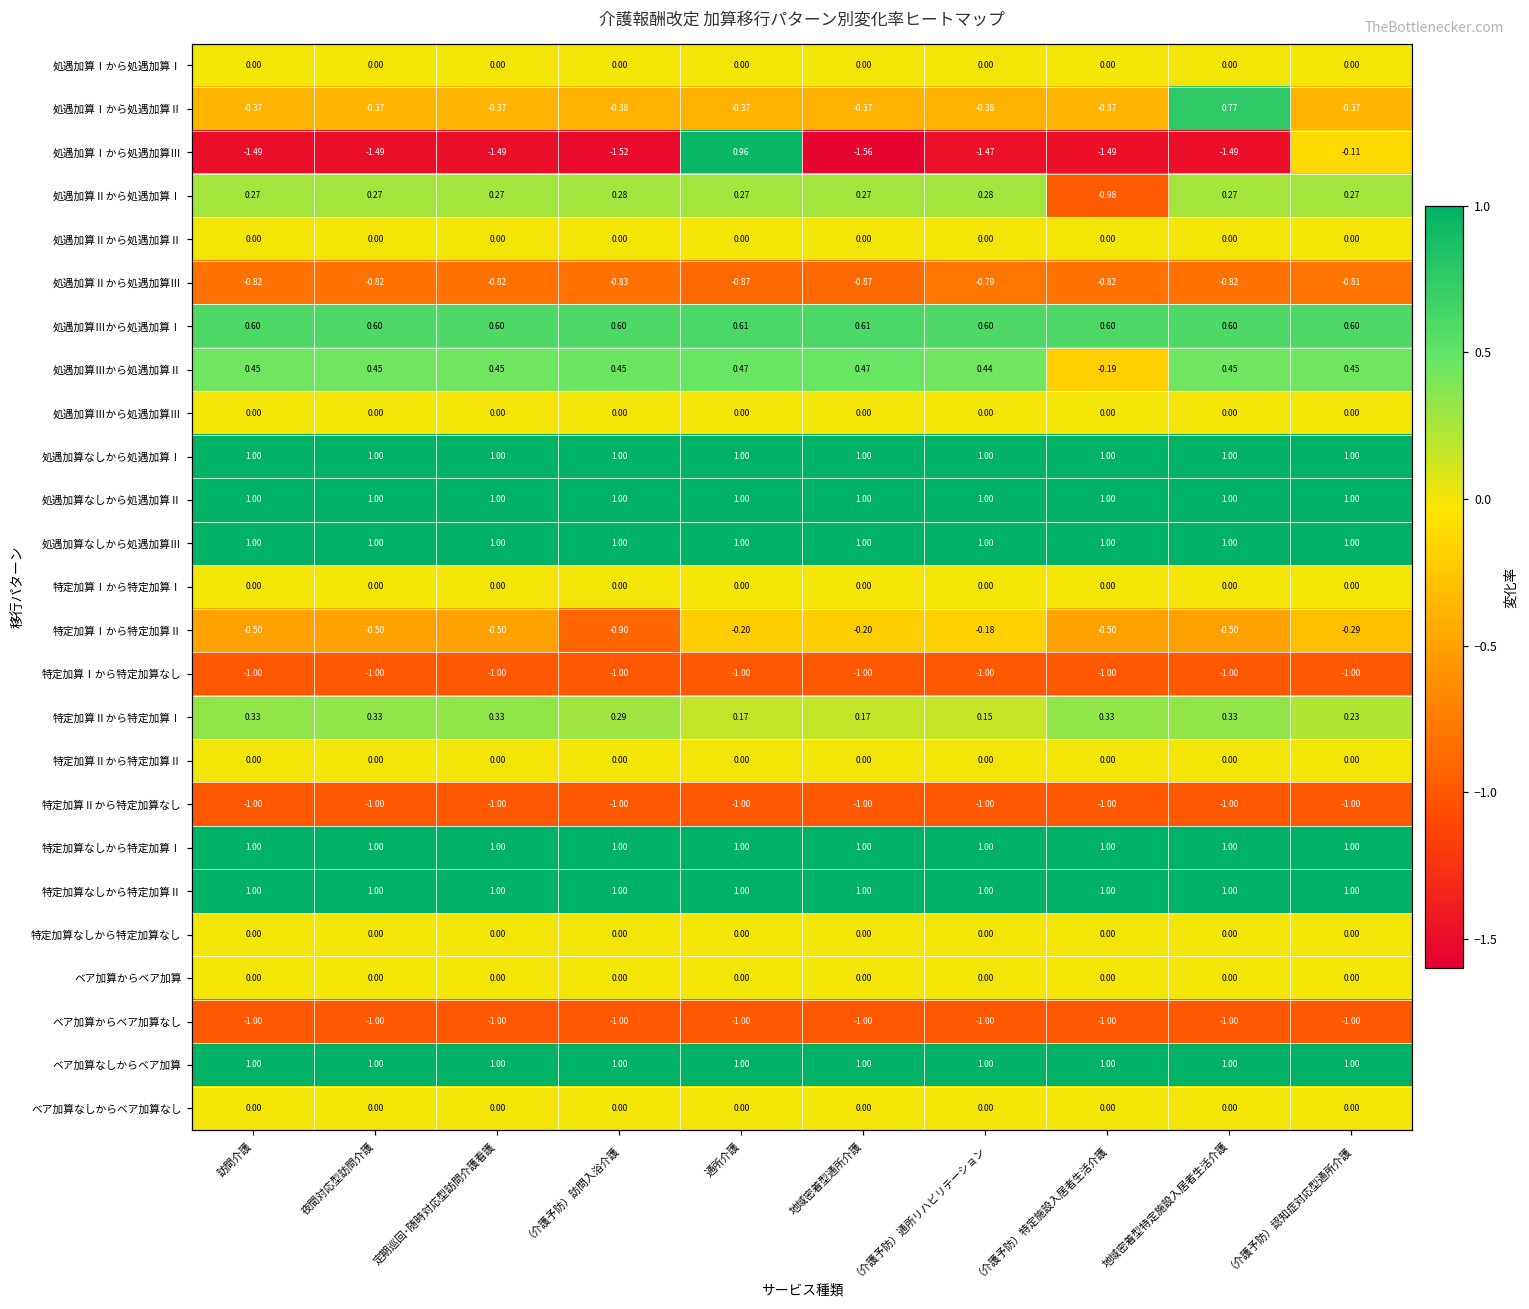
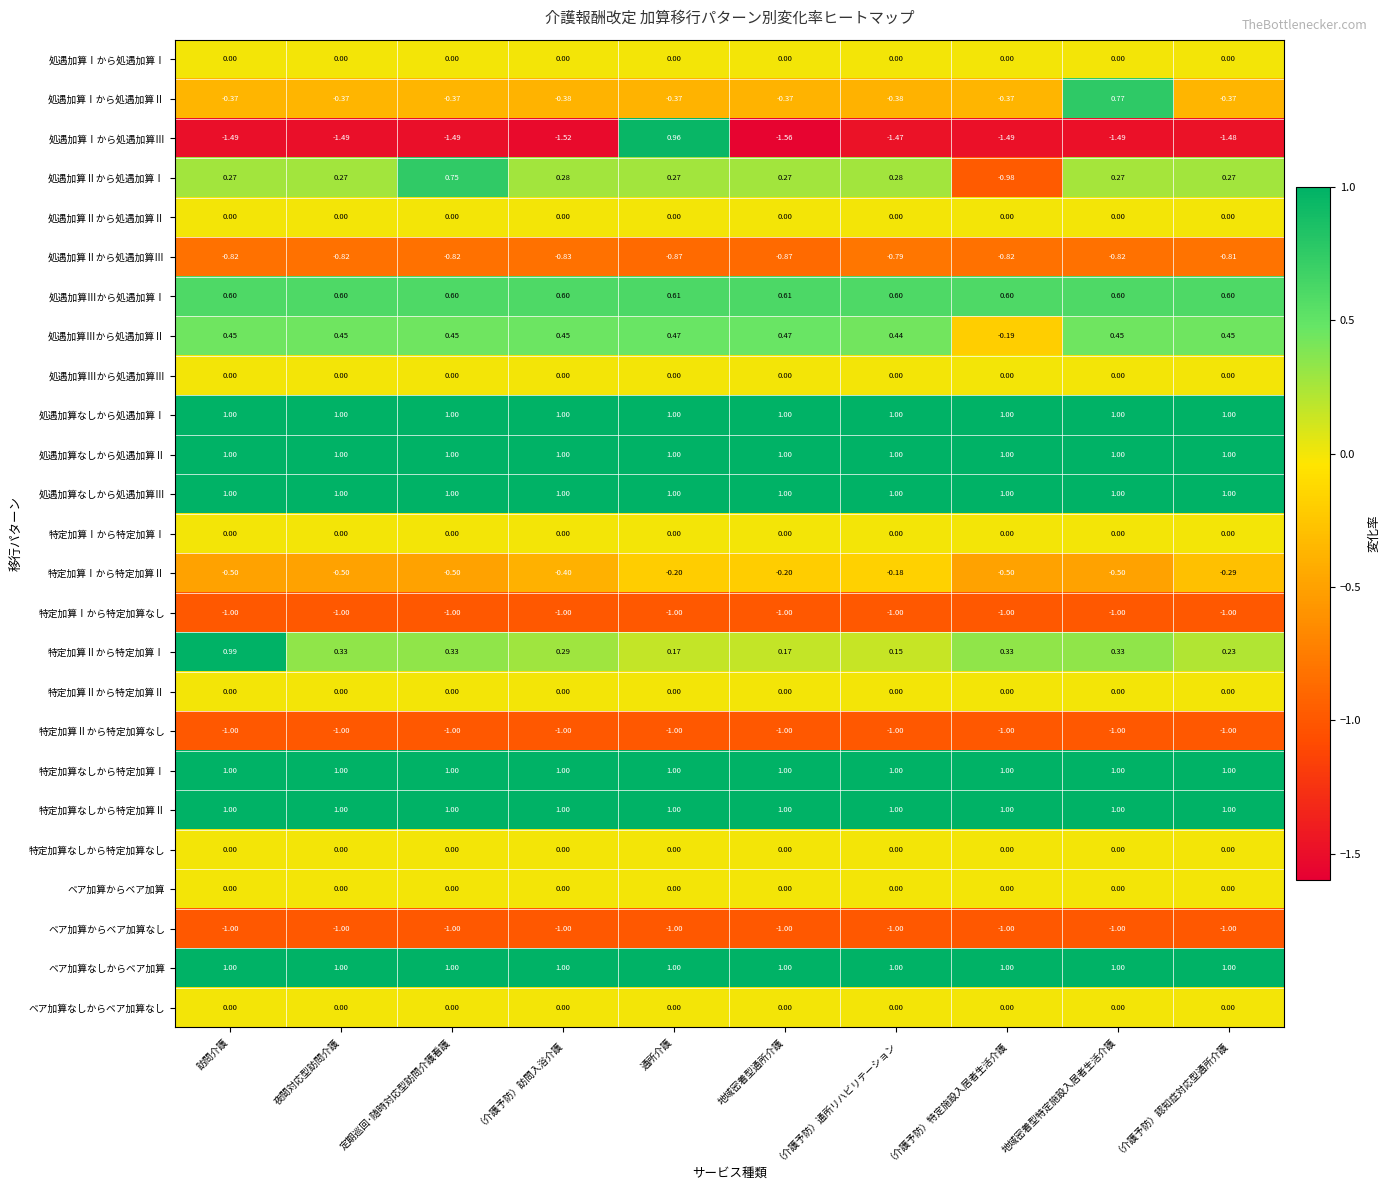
処遇加算Ⅰから処遇加算Ⅲ, （介護予防）認知症対応型通所介護: -0.11 -> -1.48
処遇加算Ⅱから処遇加算Ⅰ, 定期巡回･随時対応型訪問介護看護: 0.27 -> 0.75
特定加算Ⅰから特定加算Ⅱ, （介護予防）訪問入浴介護: -0.90 -> -0.40
特定加算Ⅱから特定加算Ⅰ, 訪問介護: 0.33 -> 0.99
